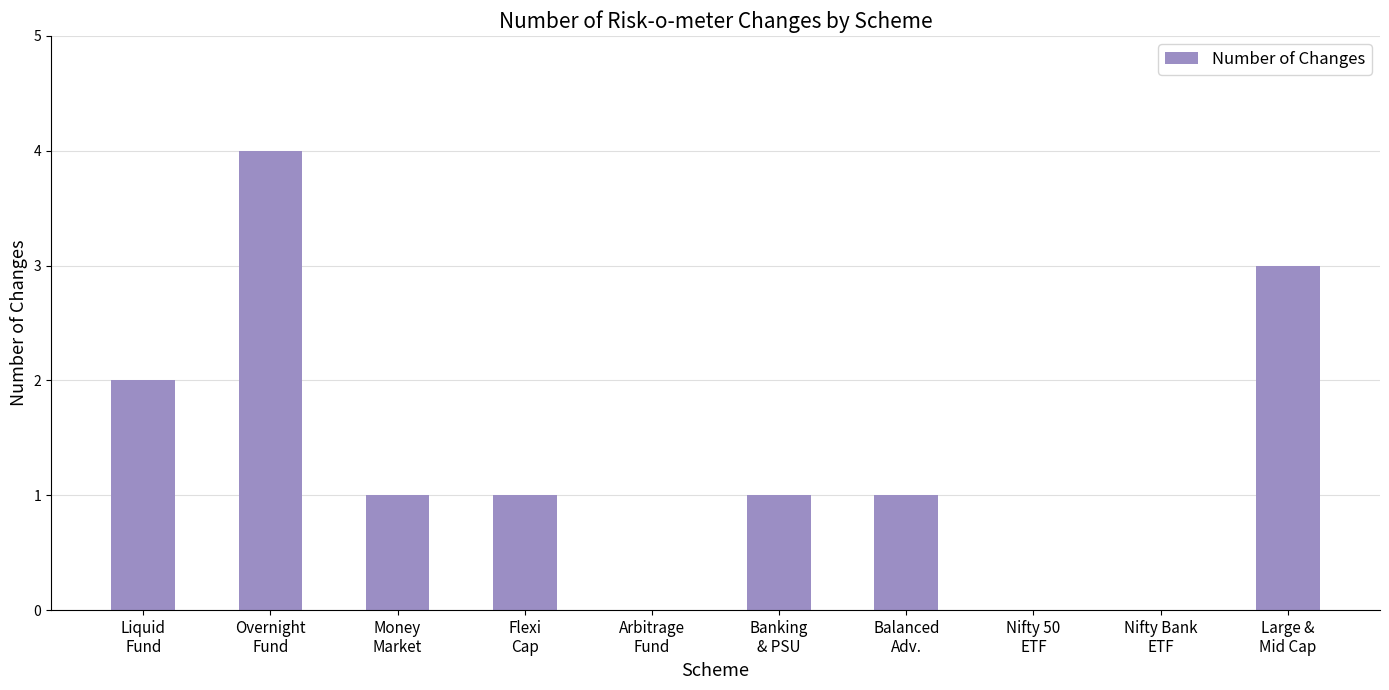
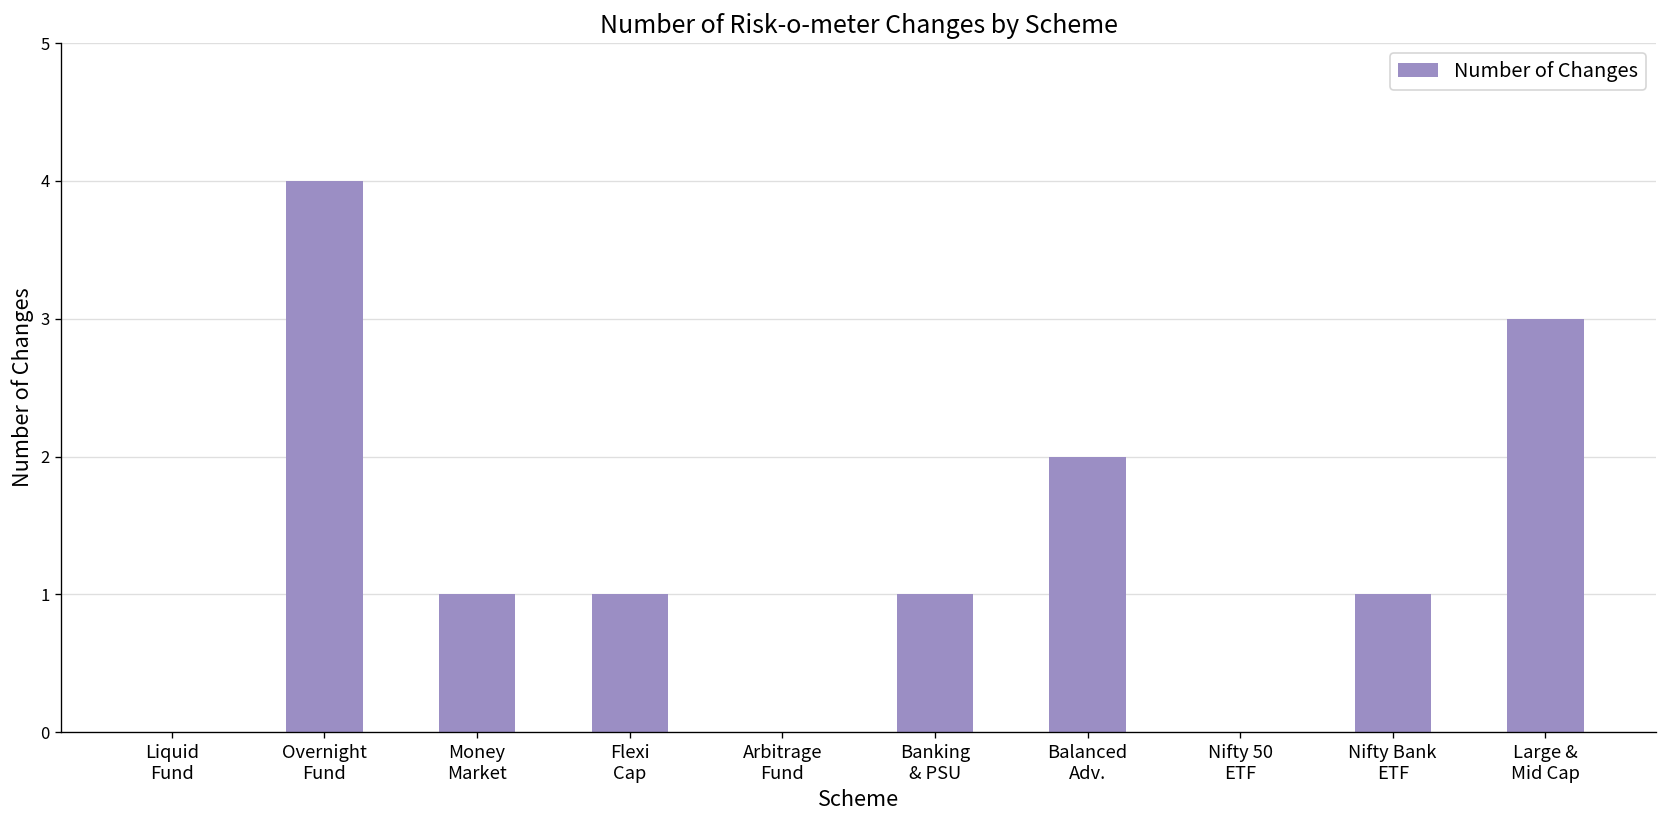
Liquid Fund: 2 -> 0
Balanced Adv.: 1 -> 2
Nifty Bank ETF: 0 -> 1
